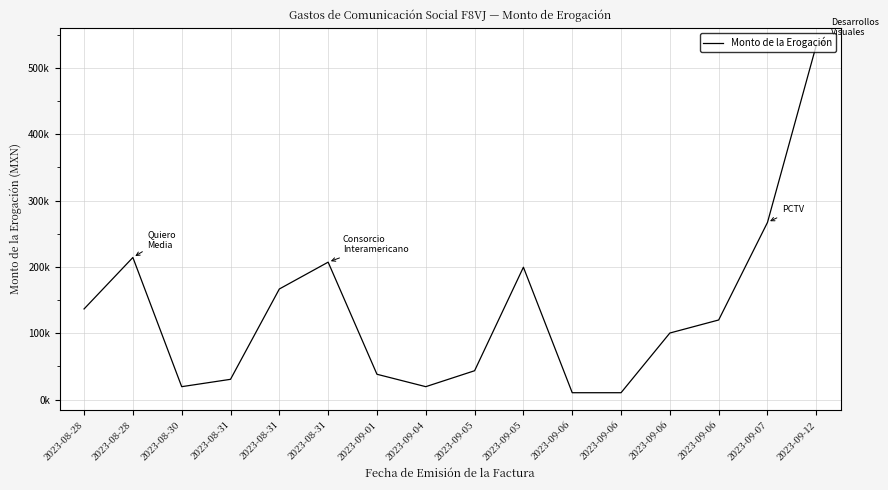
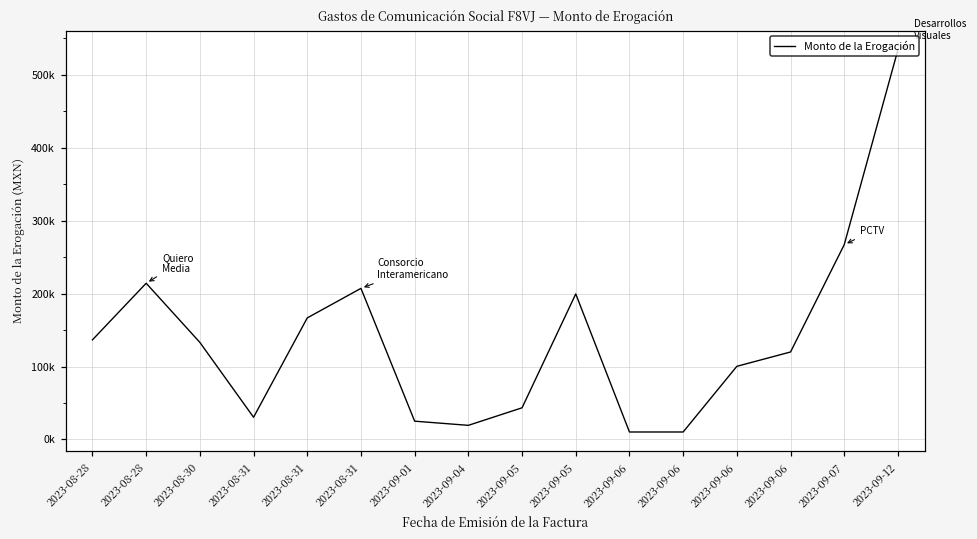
2023-08-30: 20000 -> 130000
2023-09-01: 40000 -> 30000
